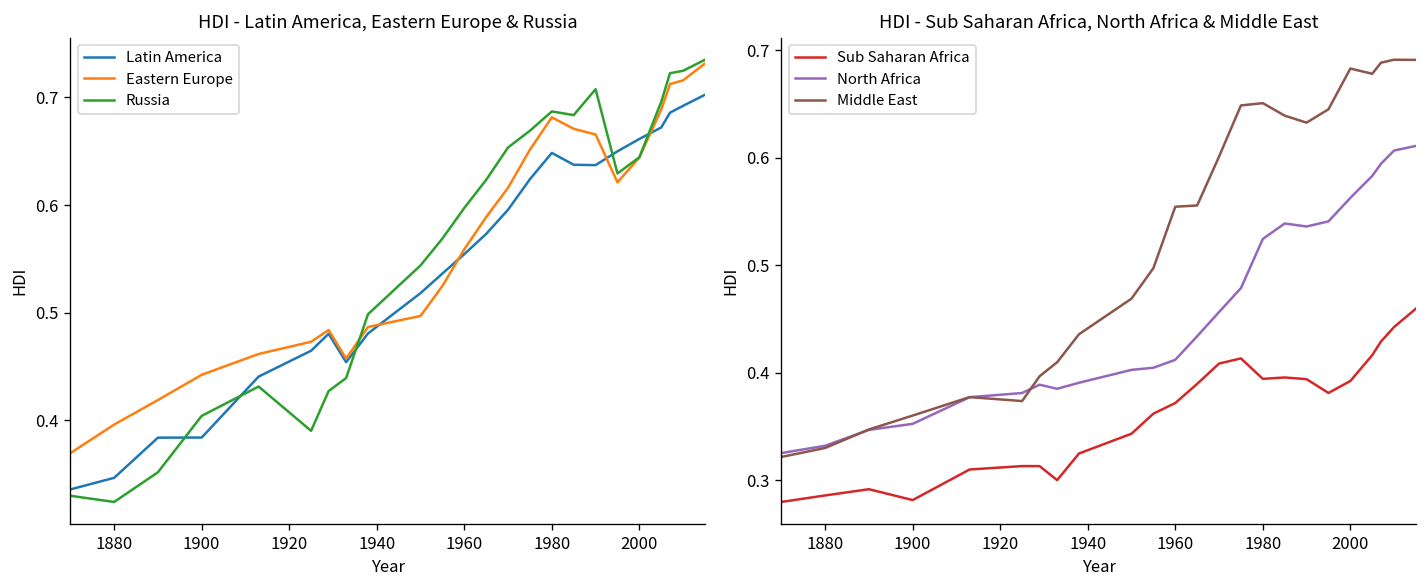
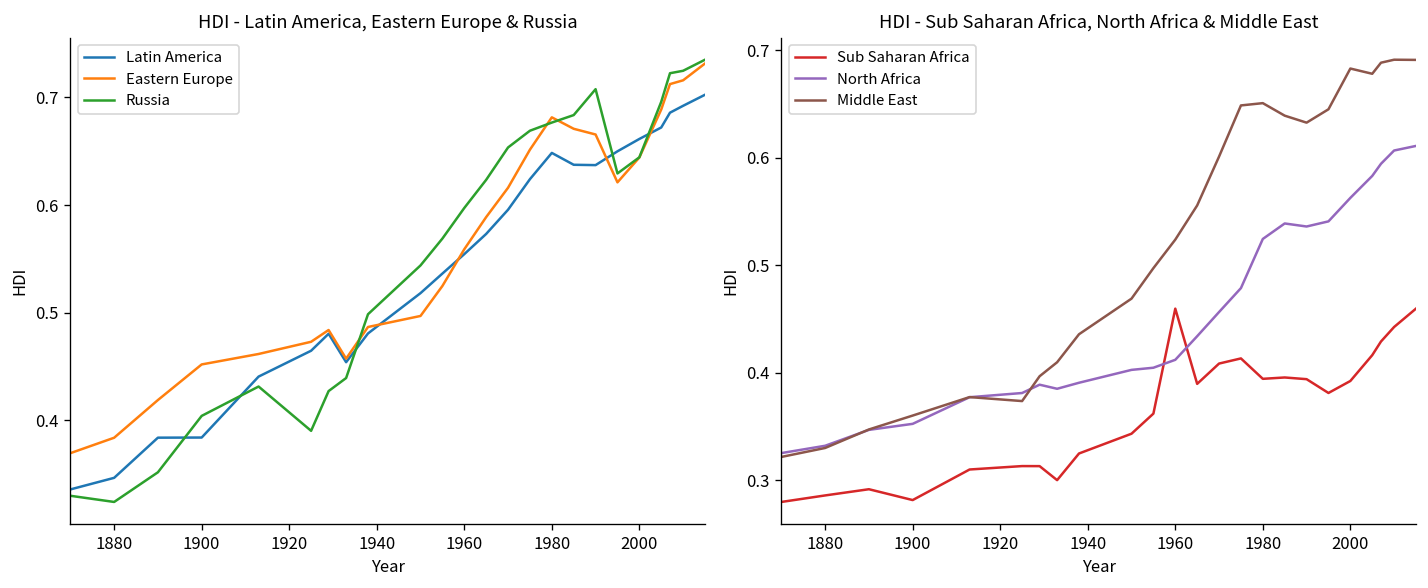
HDI - Latin America, Eastern Europe & Russia, Eastern Europe, 1880: 0.40 -> 0.38
HDI - Latin America, Eastern Europe & Russia, Eastern Europe, 1900: 0.44 -> 0.45
HDI - Latin America, Eastern Europe & Russia, Russia, 1980: 0.69 -> 0.68
HDI - Sub Saharan Africa, North Africa & Middle East, Sub Saharan Africa, 1960: 0.37 -> 0.46
HDI - Sub Saharan Africa, North Africa & Middle East, Middle East, 1960: 0.55 -> 0.52
